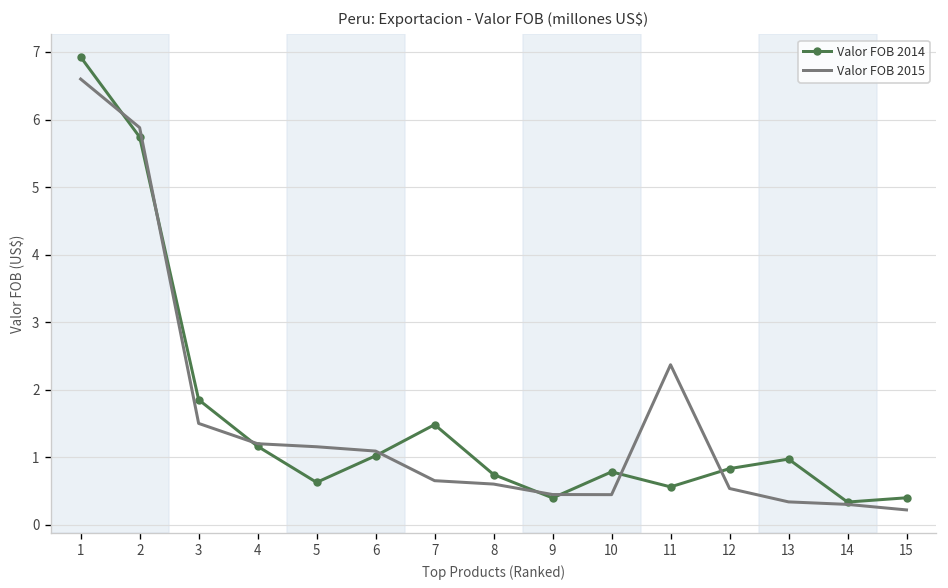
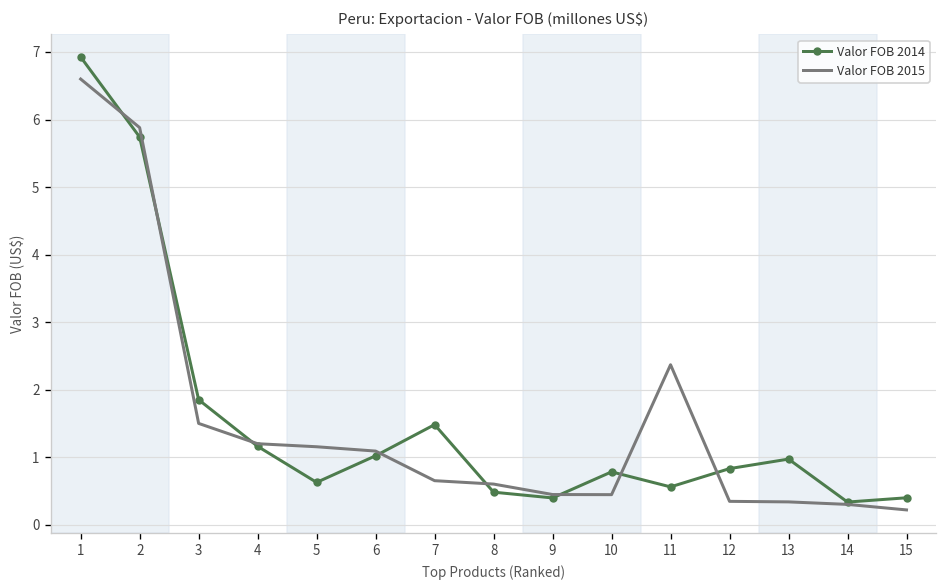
Valor FOB 2014, 8: 0.7 -> 0.5
Valor FOB 2015, 12: 0.5 -> 0.3
